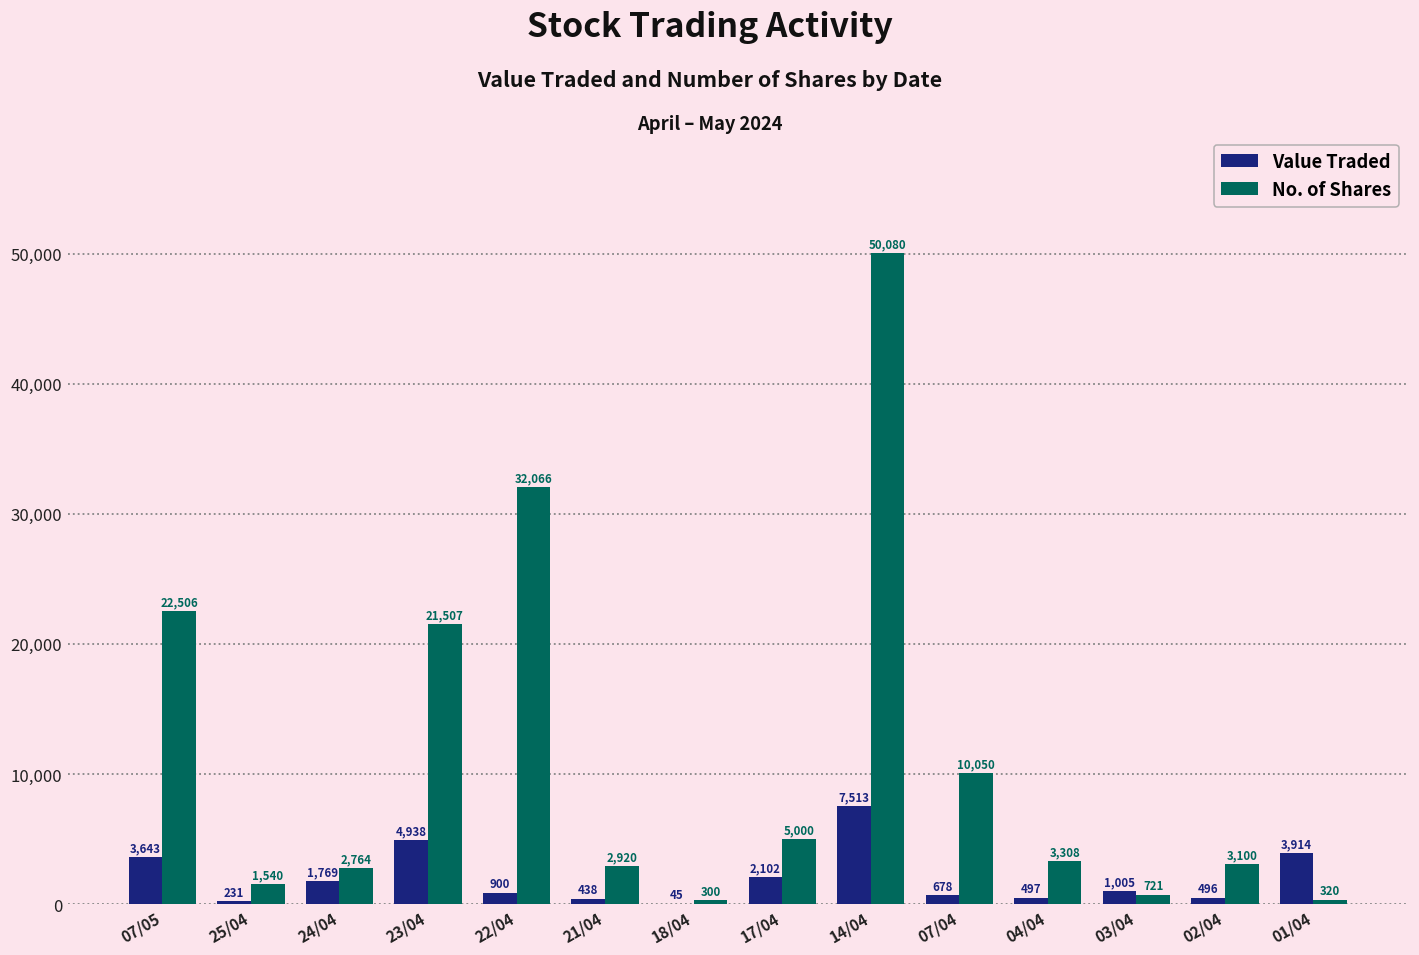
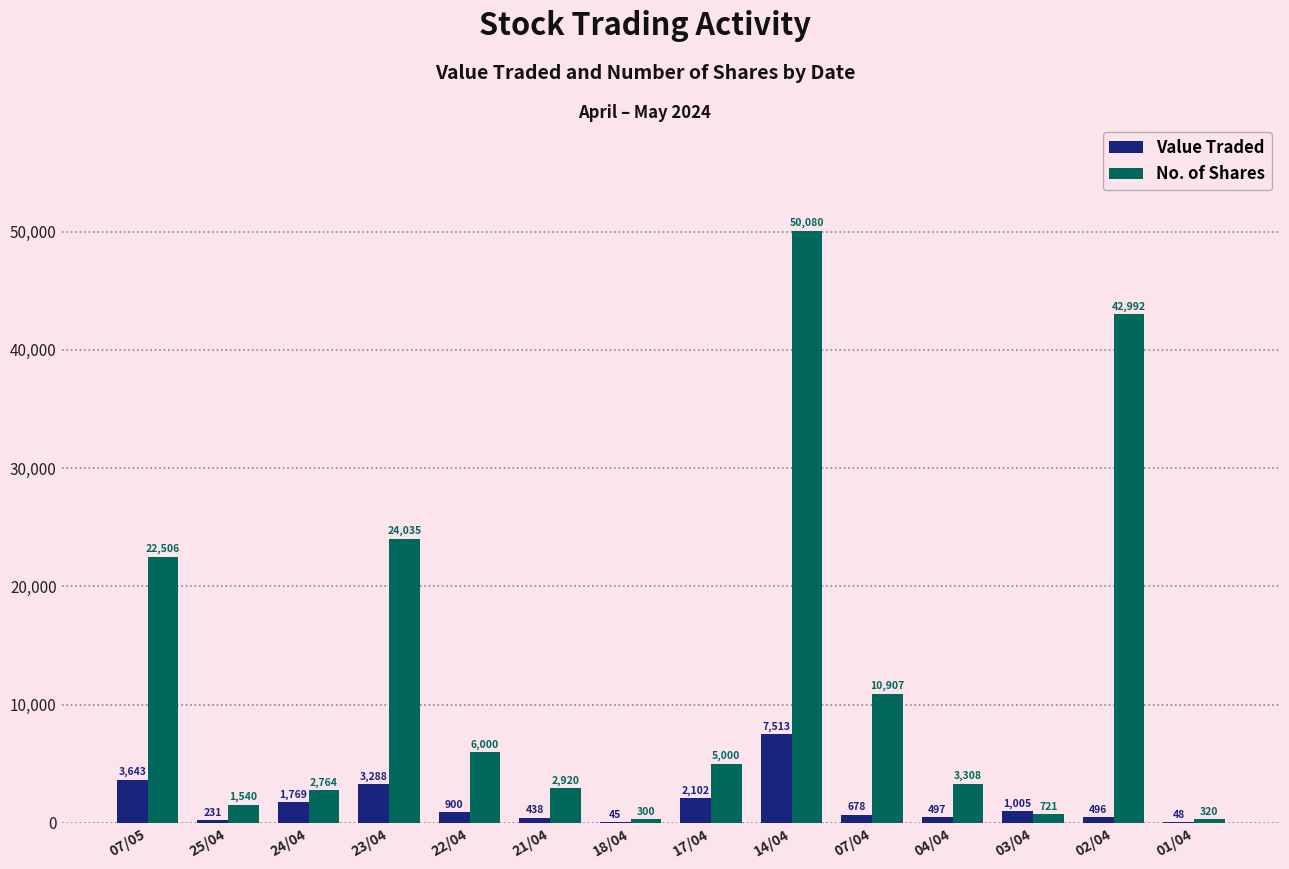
Value Traded, 23/04: 4,938 -> 3,288
No. of Shares, 23/04: 21,507 -> 24,035
No. of Shares, 22/04: 32,066 -> 6,000
No. of Shares, 07/04: 10,050 -> 10,907
No. of Shares, 02/04: 3,100 -> 42,992
Value Traded, 01/04: 3,914 -> 48
